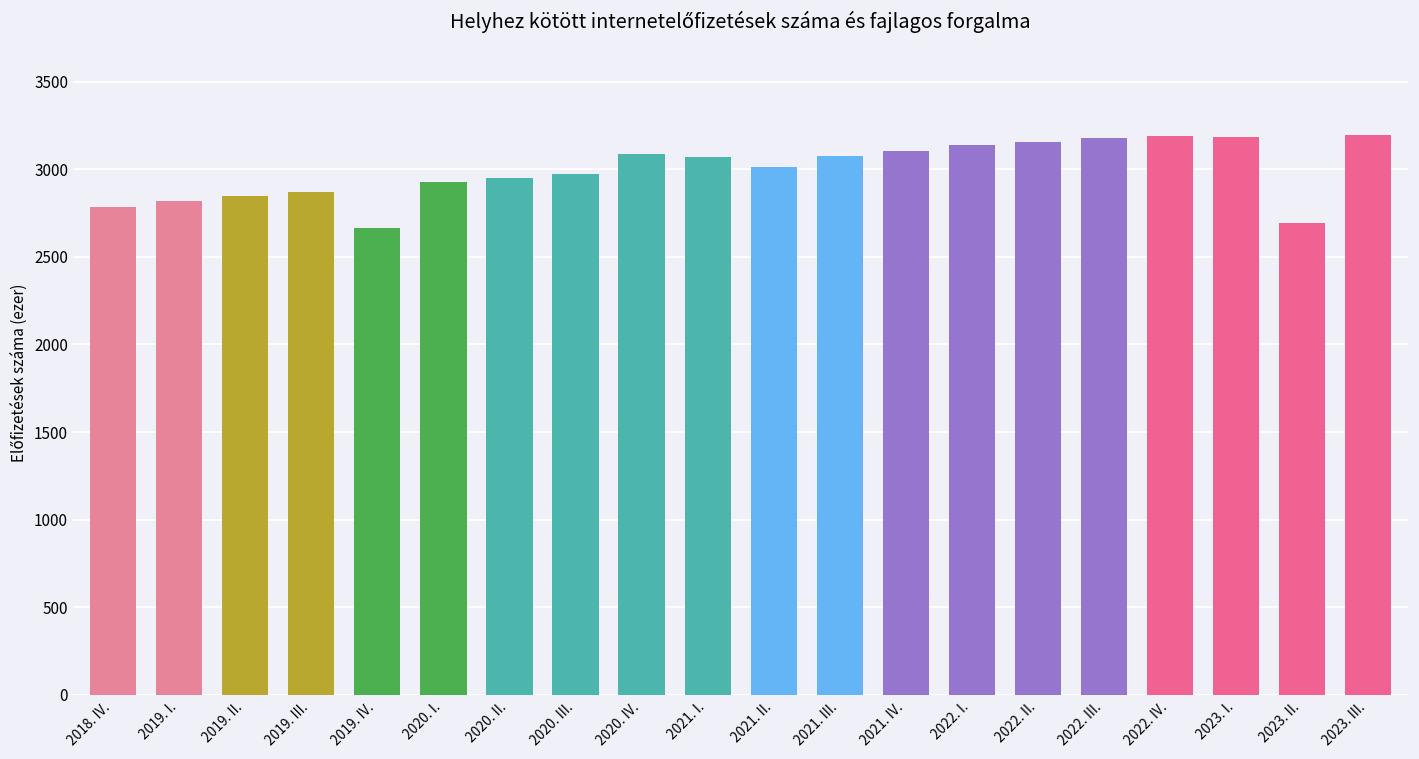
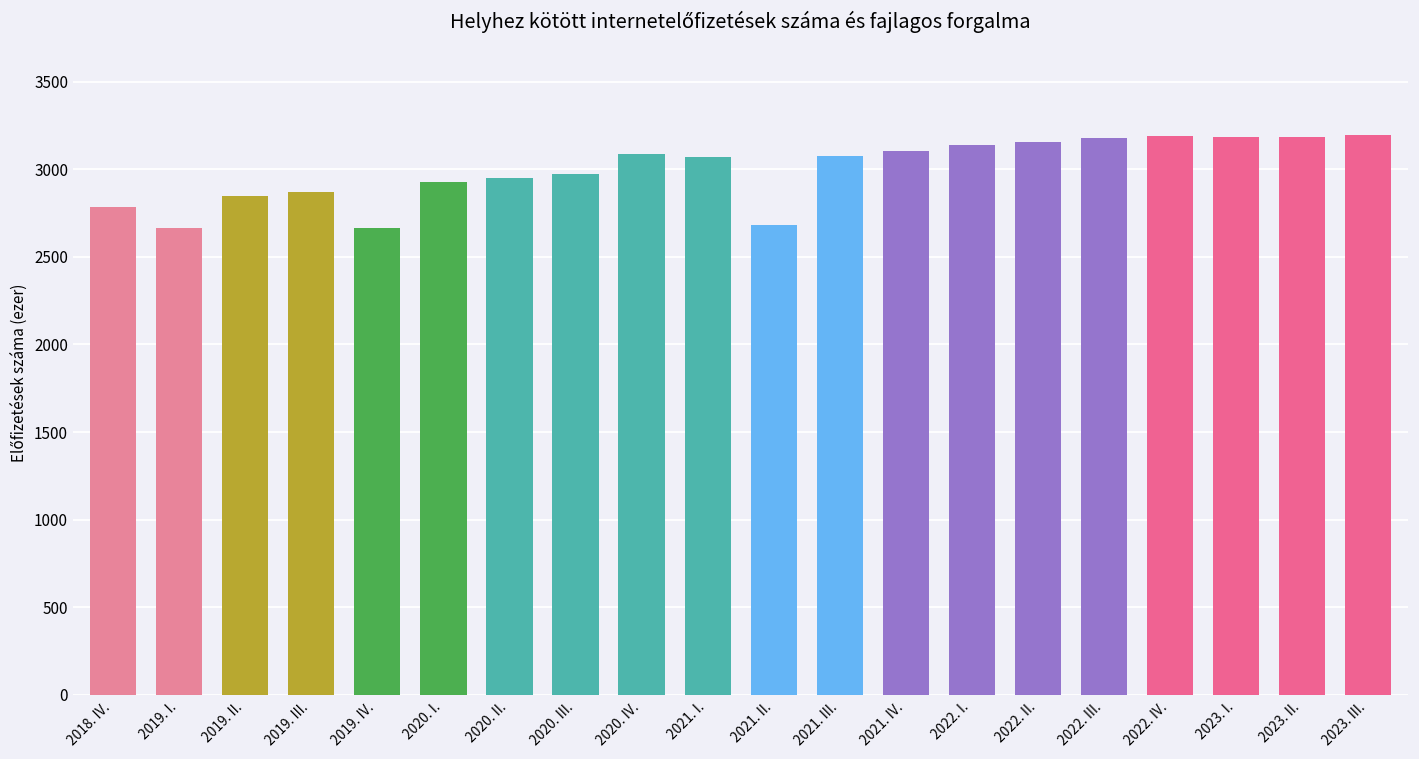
2019. I.: 2820 -> 2660
2021. II.: 3010 -> 2680
2023. II.: 2690 -> 3190
